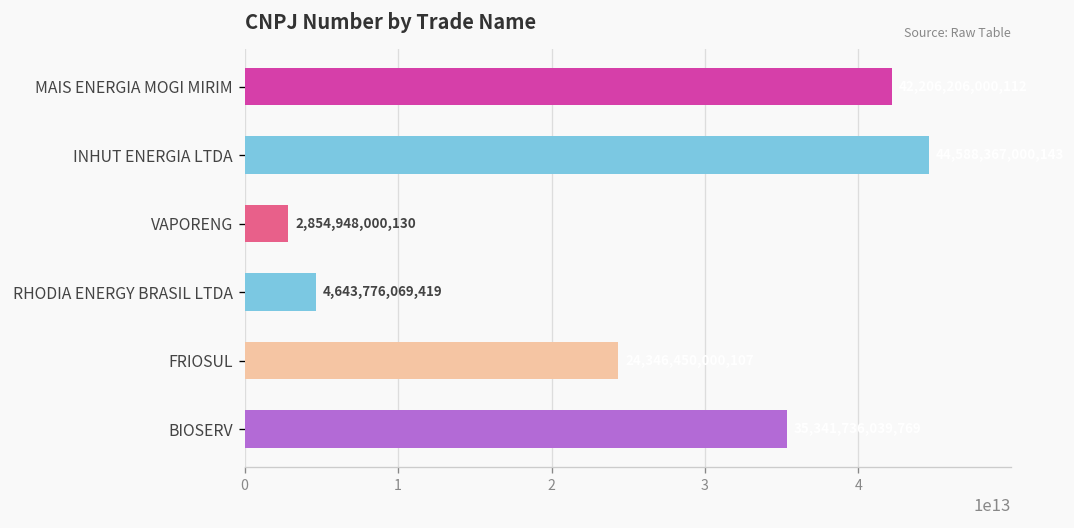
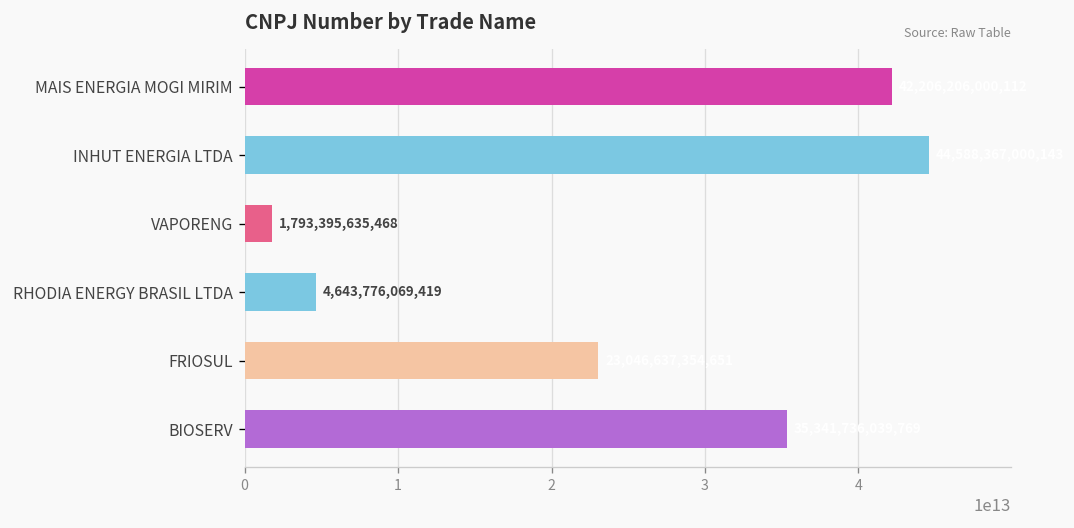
VAPORENG: 2,854,948,000,130 -> 1,793,395,635,468
FRIOSUL: 24300000000000 -> 23000000000000
